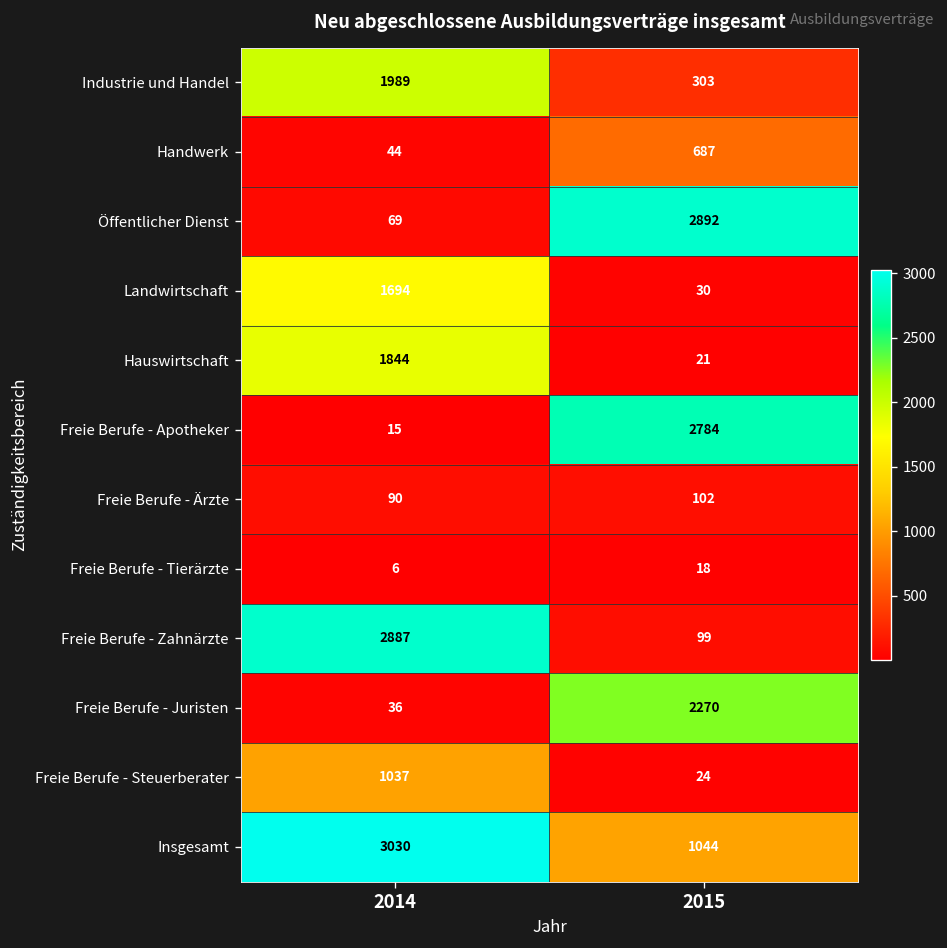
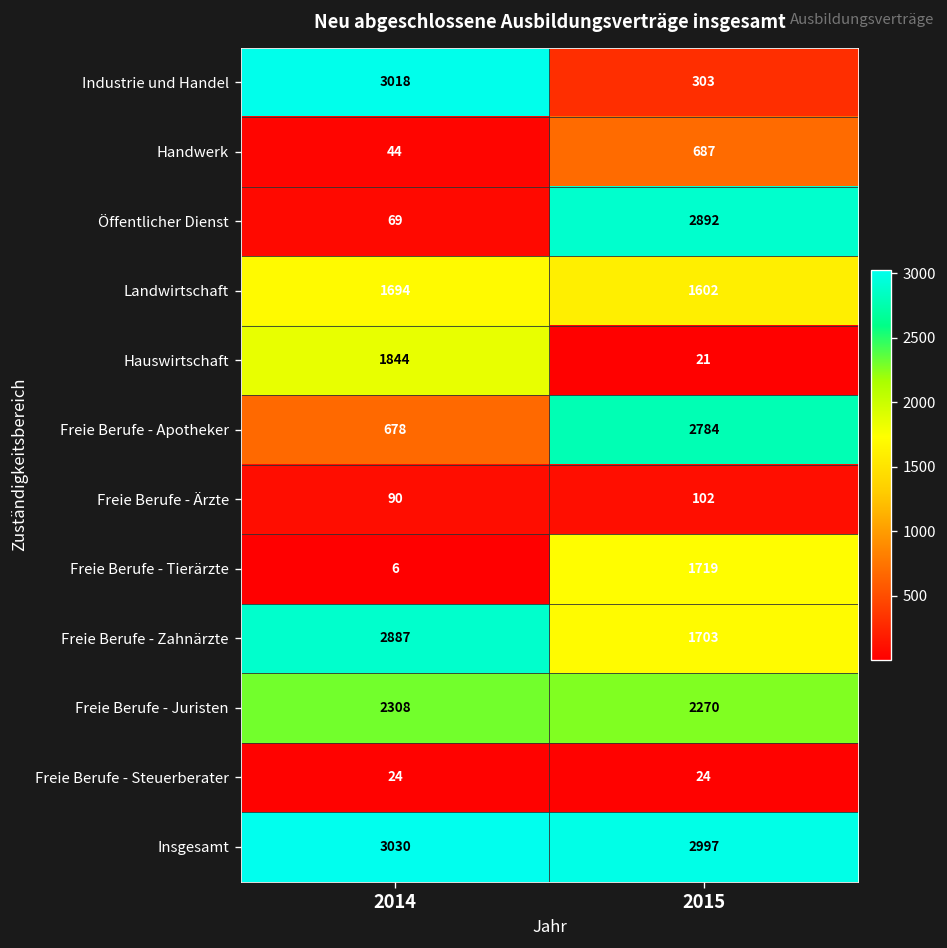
Industrie und Handel, 2014: 1989 -> 3018
Landwirtschaft, 2015: 30 -> 1602
Freie Berufe - Apotheker, 2014: 15 -> 678
Freie Berufe - Tierärzte, 2015: 18 -> 1719
Freie Berufe - Zahnärzte, 2015: 99 -> 1703
Freie Berufe - Juristen, 2014: 36 -> 2308
Freie Berufe - Steuerberater, 2014: 1037 -> 24
Insgesamt, 2015: 1044 -> 2997
